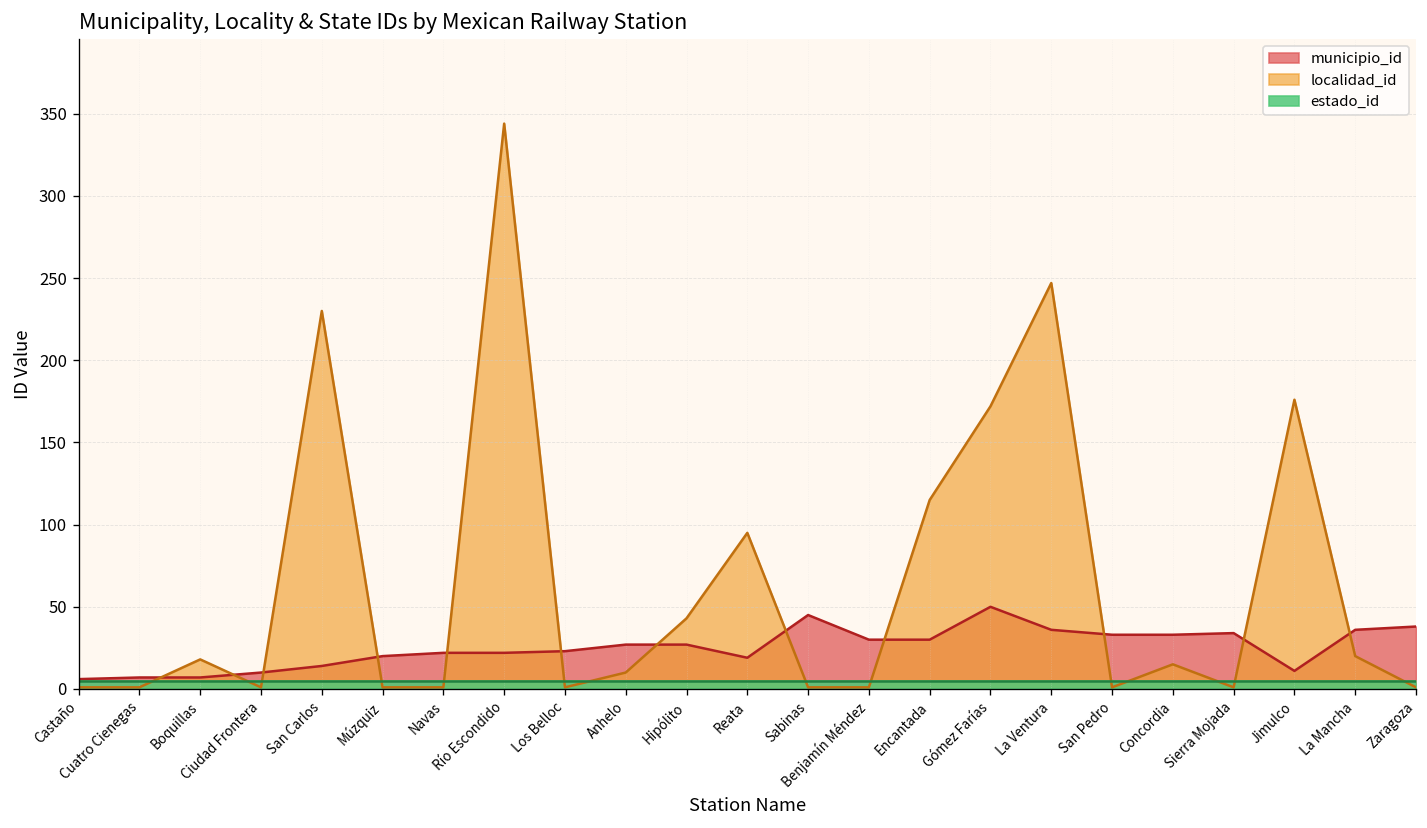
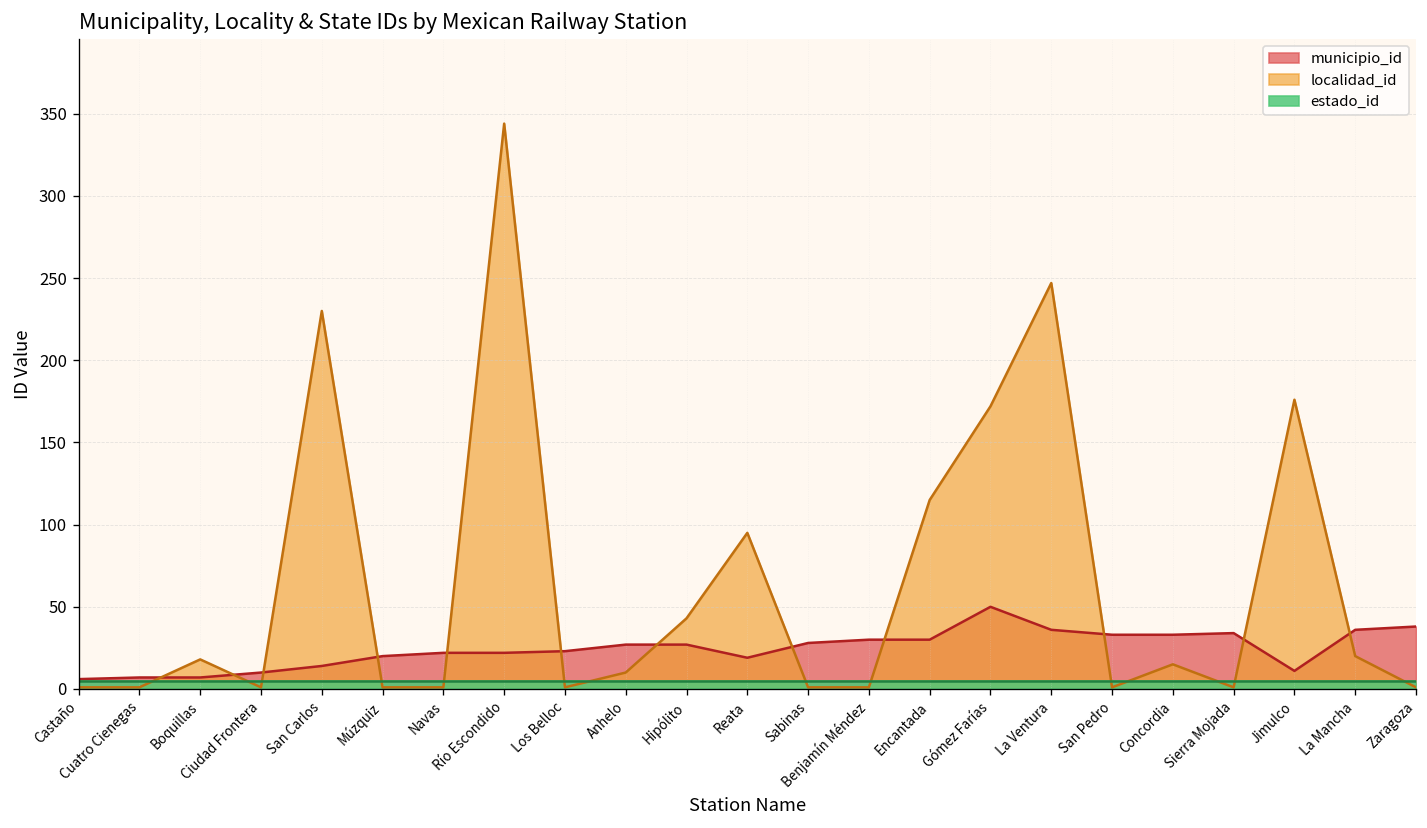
municipio_id, Sabinas: 45 -> 28
